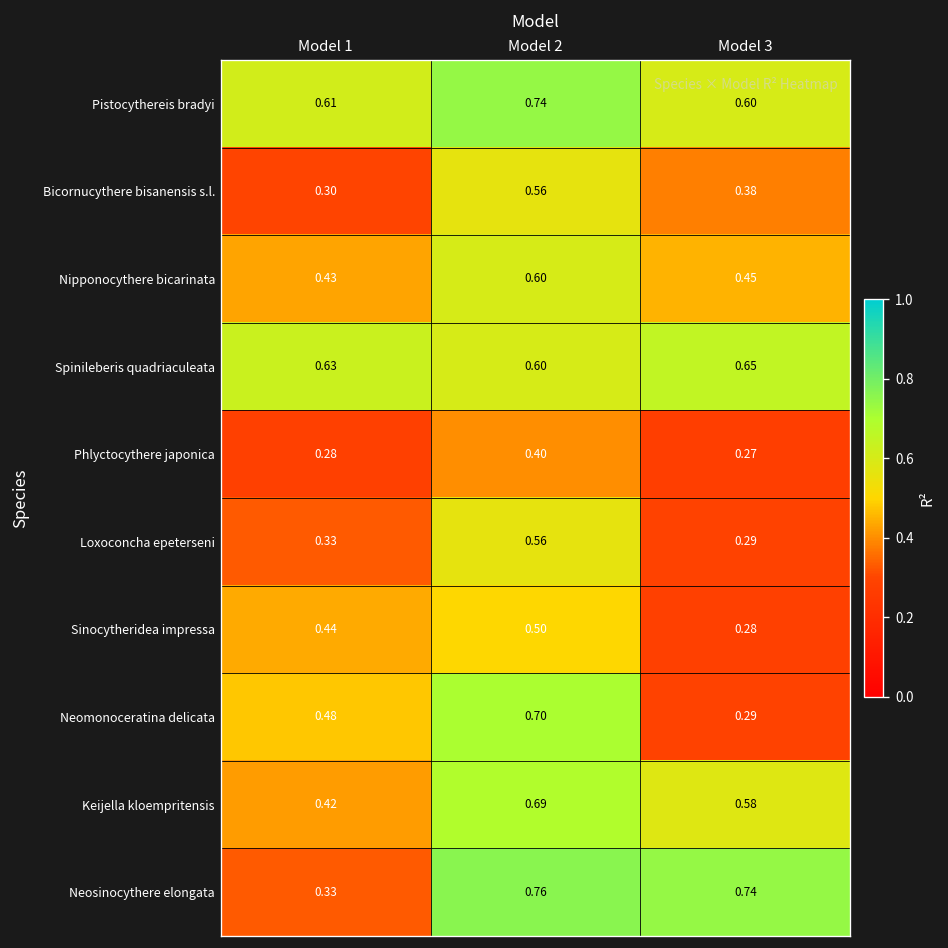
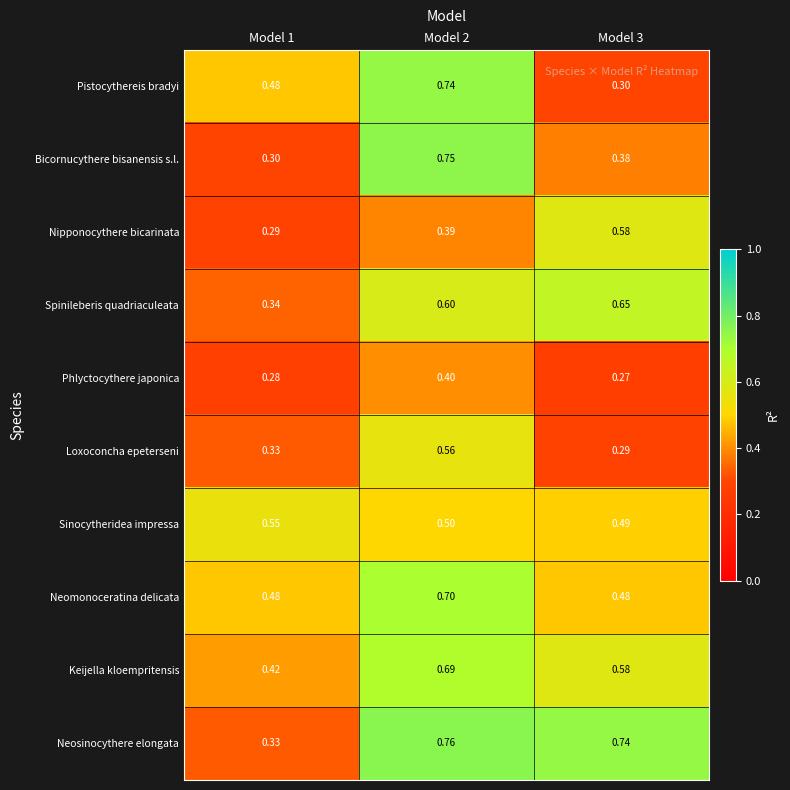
Pistocythereis bradyi, Model 1: 0.61 -> 0.48
Pistocythereis bradyi, Model 3: 0.60 -> 0.30
Bicornucythere bisanensis s.l., Model 2: 0.56 -> 0.75
Nipponocythere bicarinata, Model 1: 0.43 -> 0.29
Nipponocythere bicarinata, Model 2: 0.60 -> 0.39
Nipponocythere bicarinata, Model 3: 0.45 -> 0.58
Spinileberis quadriaculeata, Model 1: 0.63 -> 0.34
Sinocytheridea impressa, Model 1: 0.44 -> 0.55
Sinocytheridea impressa, Model 3: 0.28 -> 0.49
Neomonoceratina delicata, Model 3: 0.29 -> 0.48
